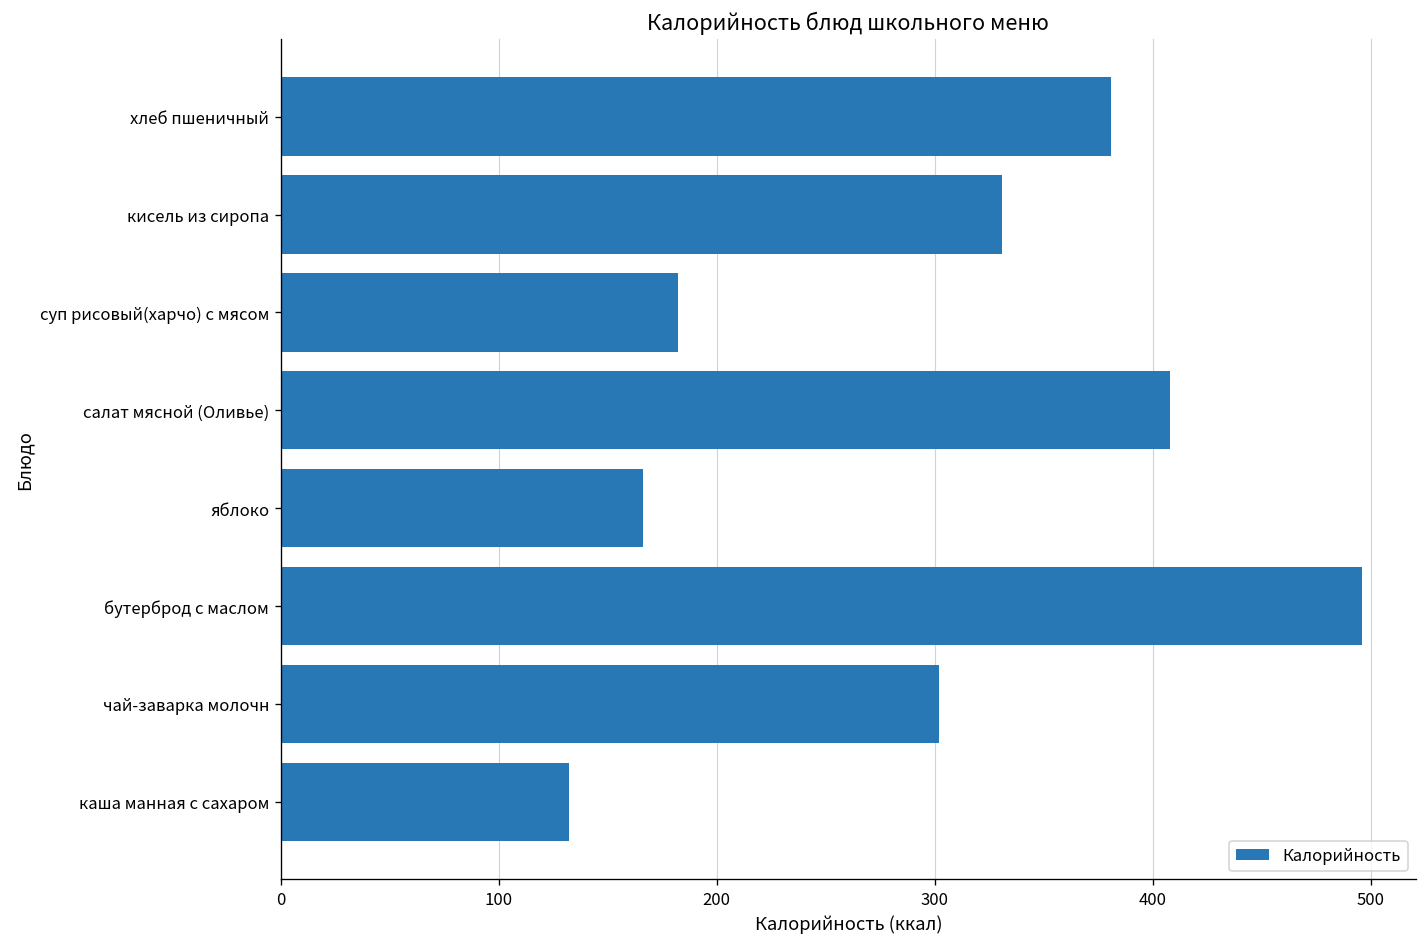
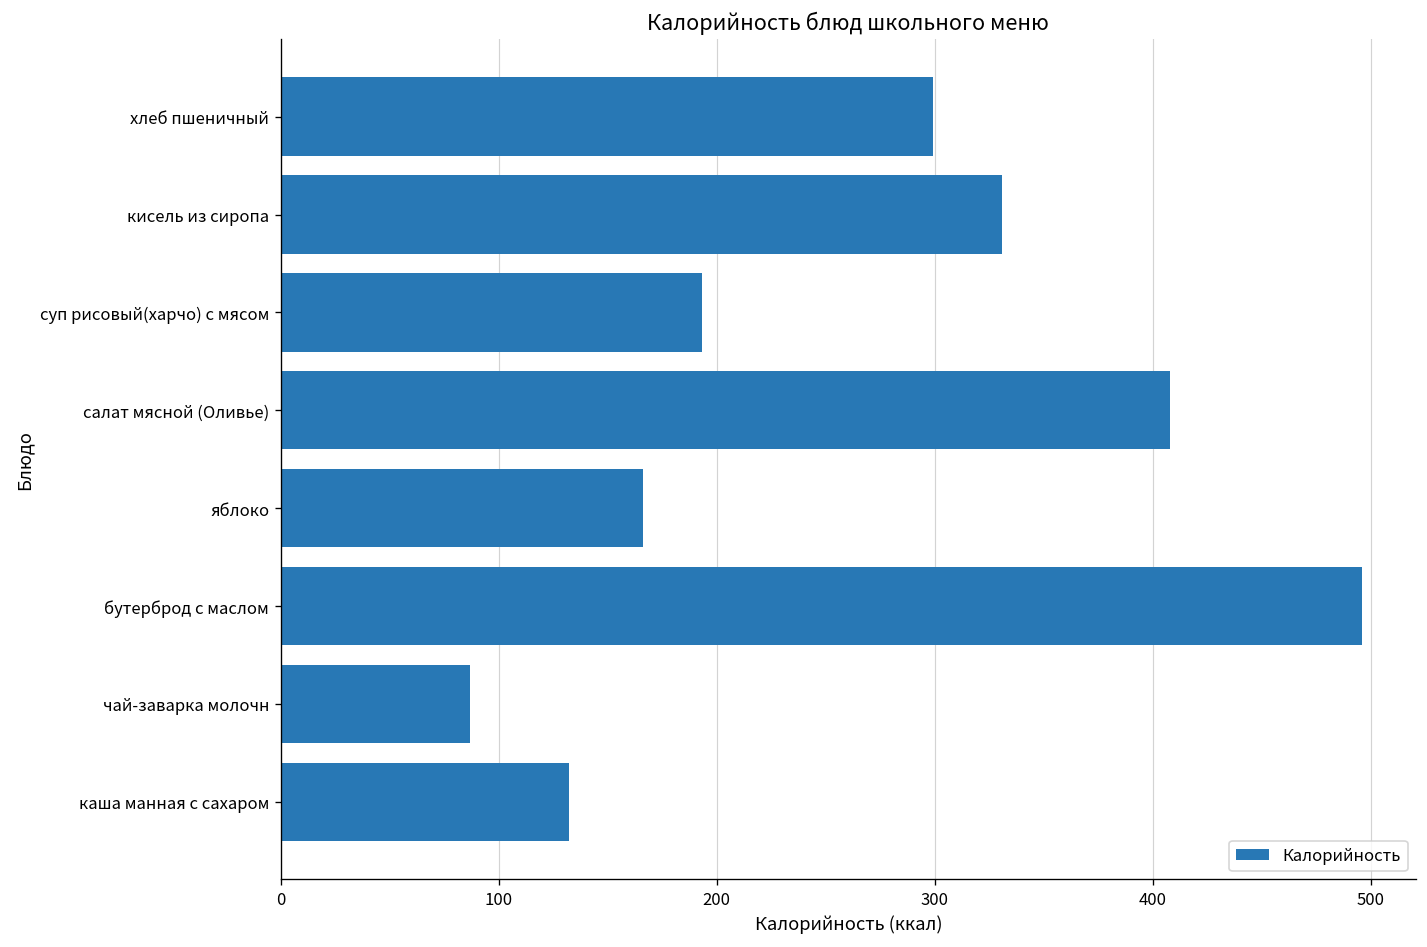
хлеб пшеничный: 381 -> 299
суп рисовый(харчо) с мясом: 182 -> 193
чай-заварка молочн: 302 -> 87
